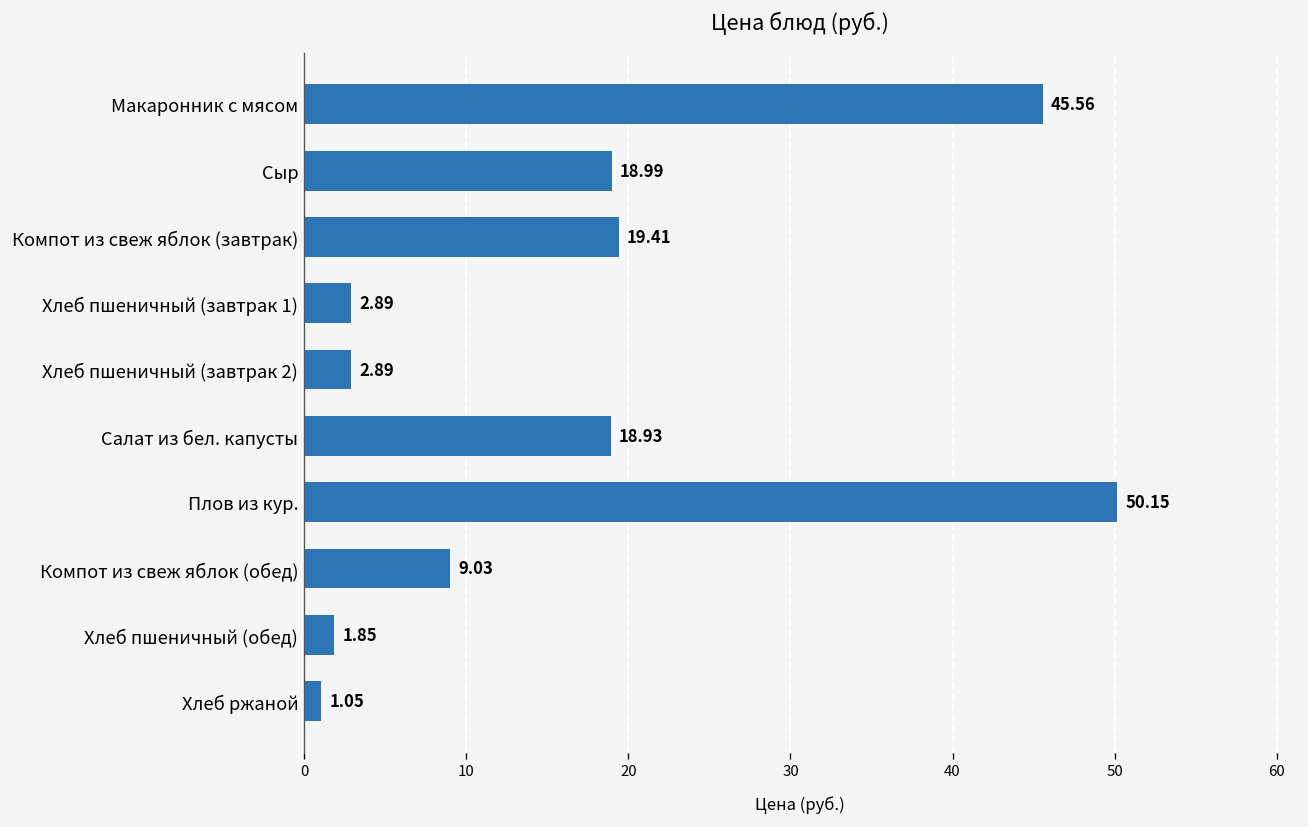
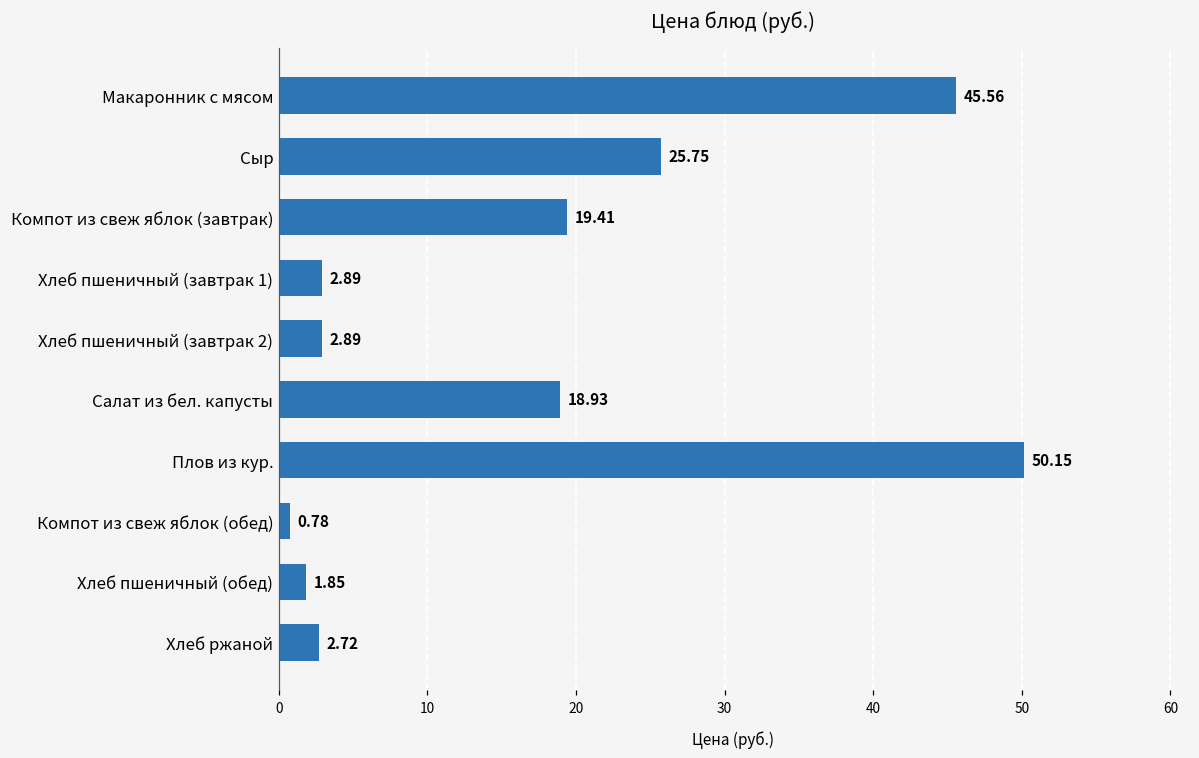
Сыр: 18.99 -> 25.75
Компот из свеж яблок (обед): 9.03 -> 0.78
Хлеб ржаной: 1.05 -> 2.72
